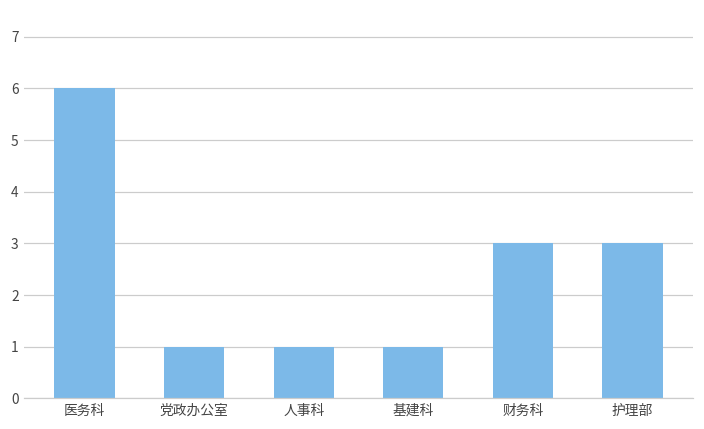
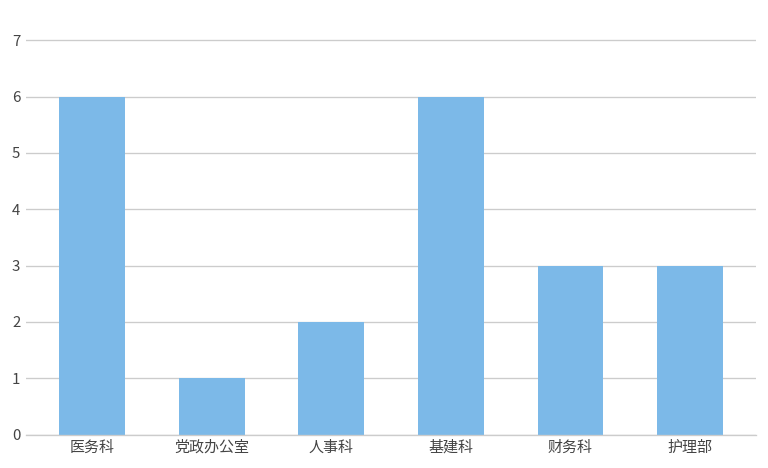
人事科: 1 -> 2
基建科: 1 -> 6
